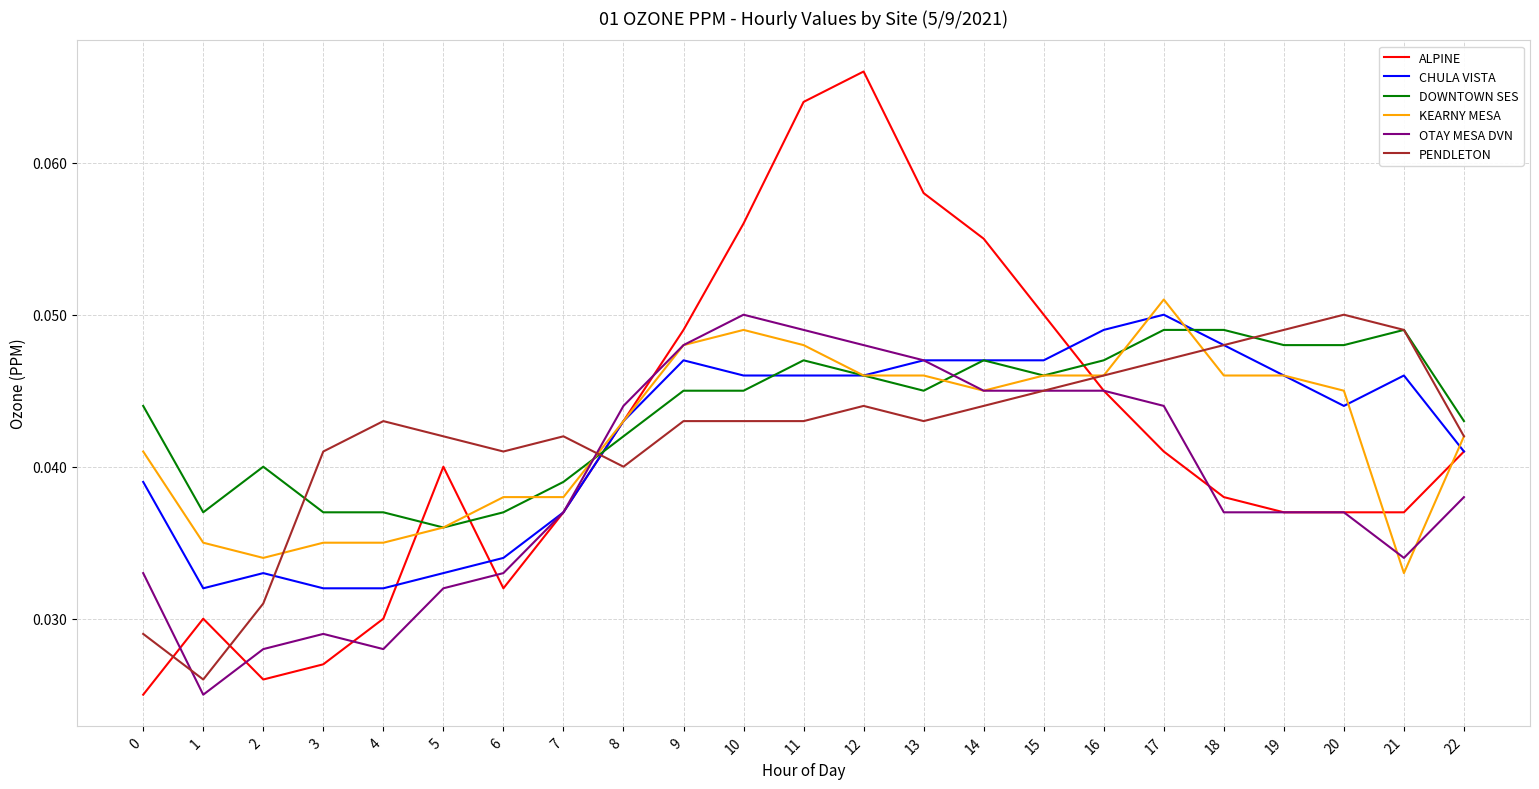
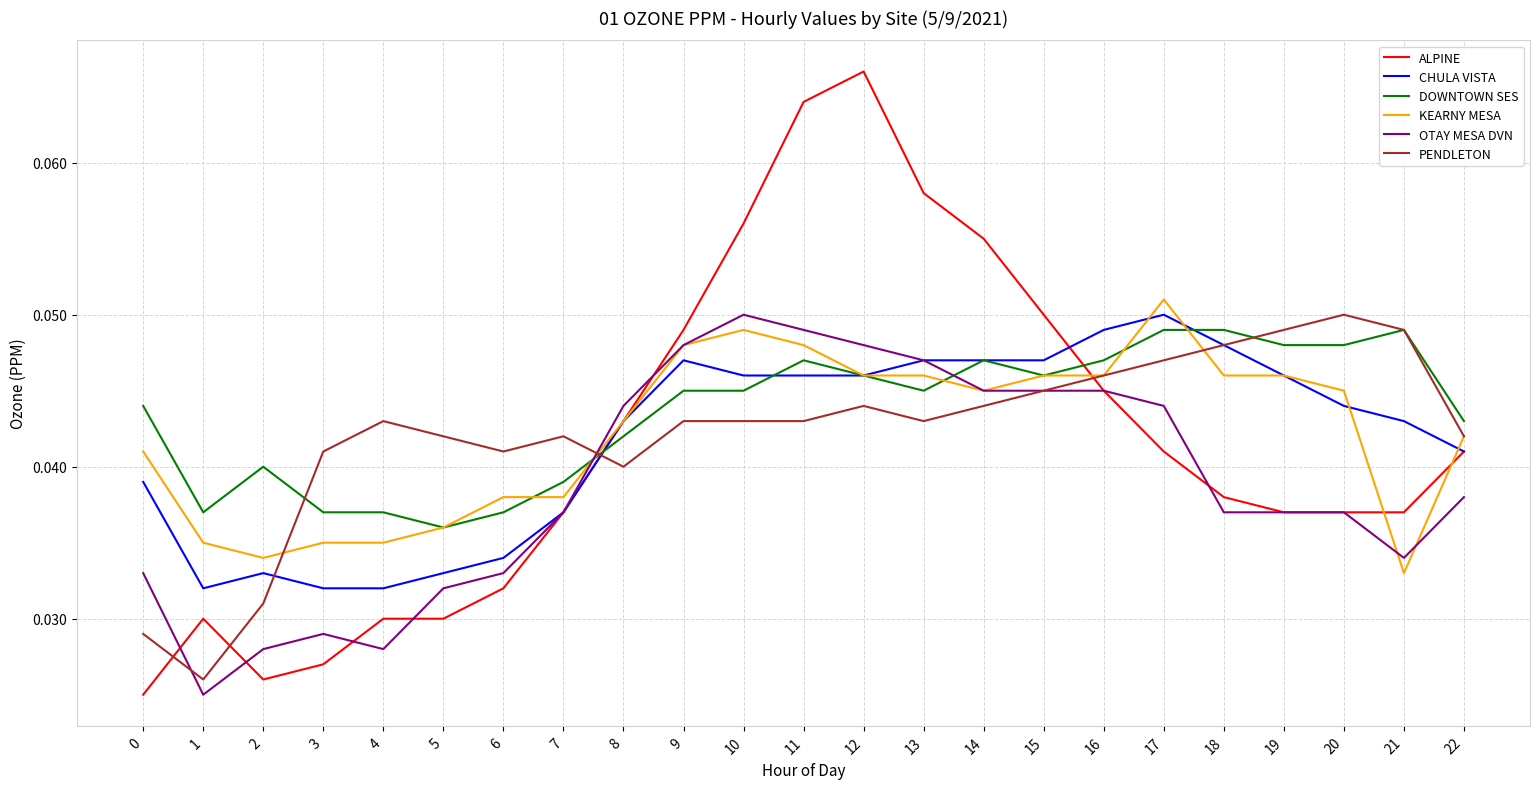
ALPINE, 5: 0.04 -> 0.03
CHULA VISTA, 21: 0.046 -> 0.043
